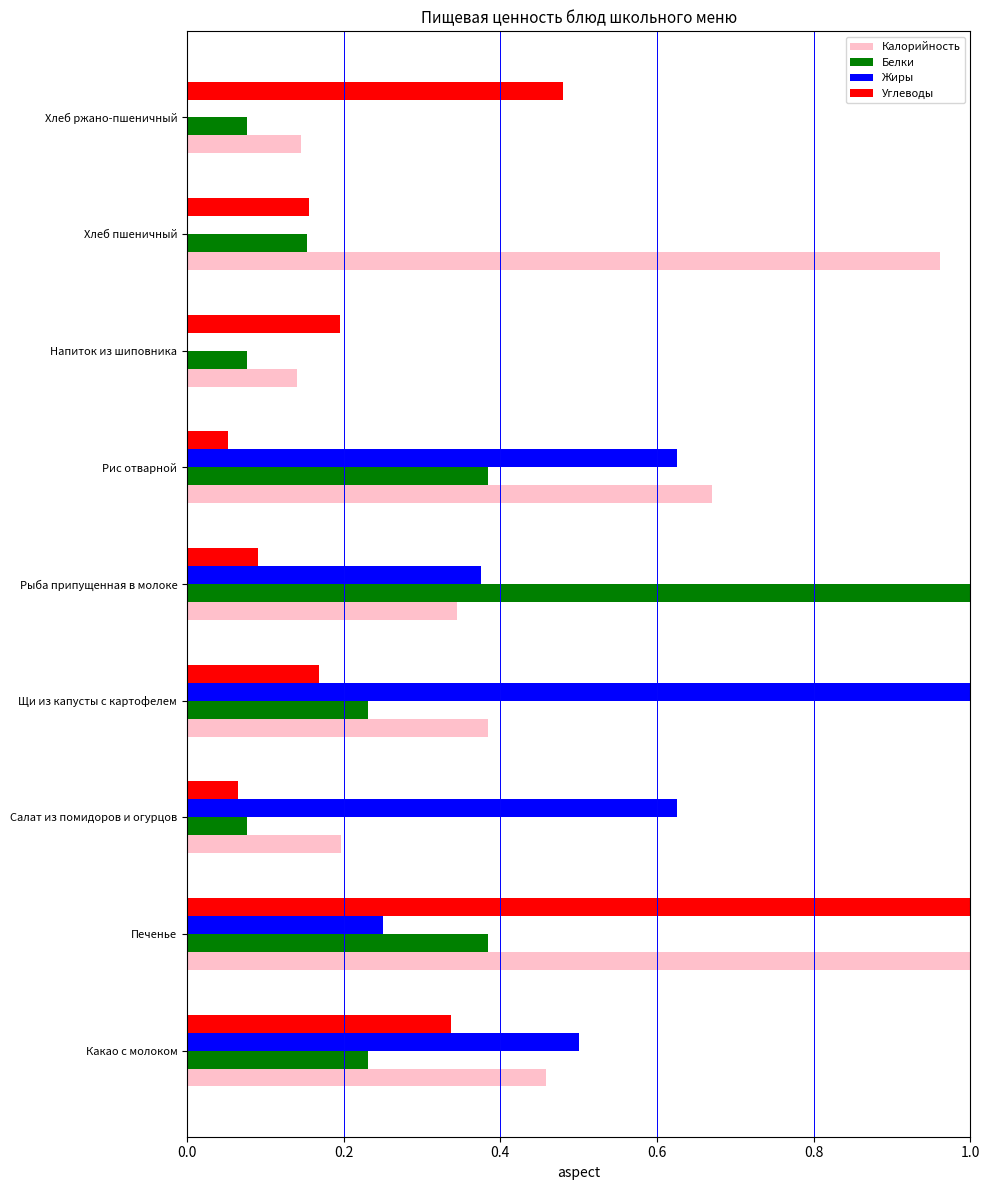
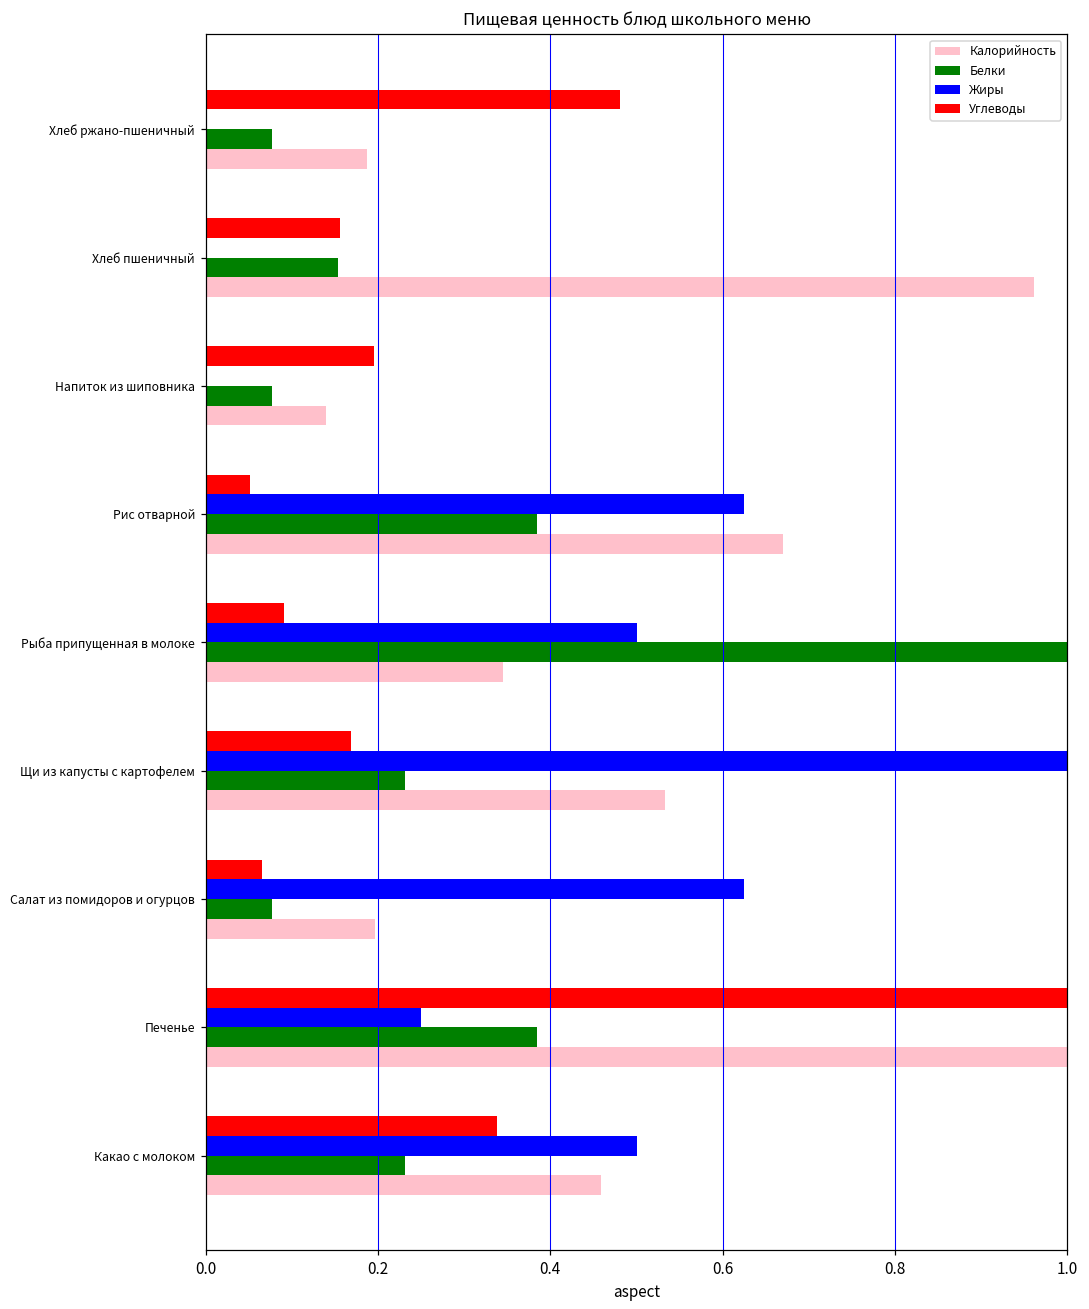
Калорийность, Хлеб ржано-пшеничный: 0.15 -> 0.19
Жиры, Рыба припущенная в молоке: 0.38 -> 0.50
Калорийность, Щи из капусты с картофелем: 0.38 -> 0.53
